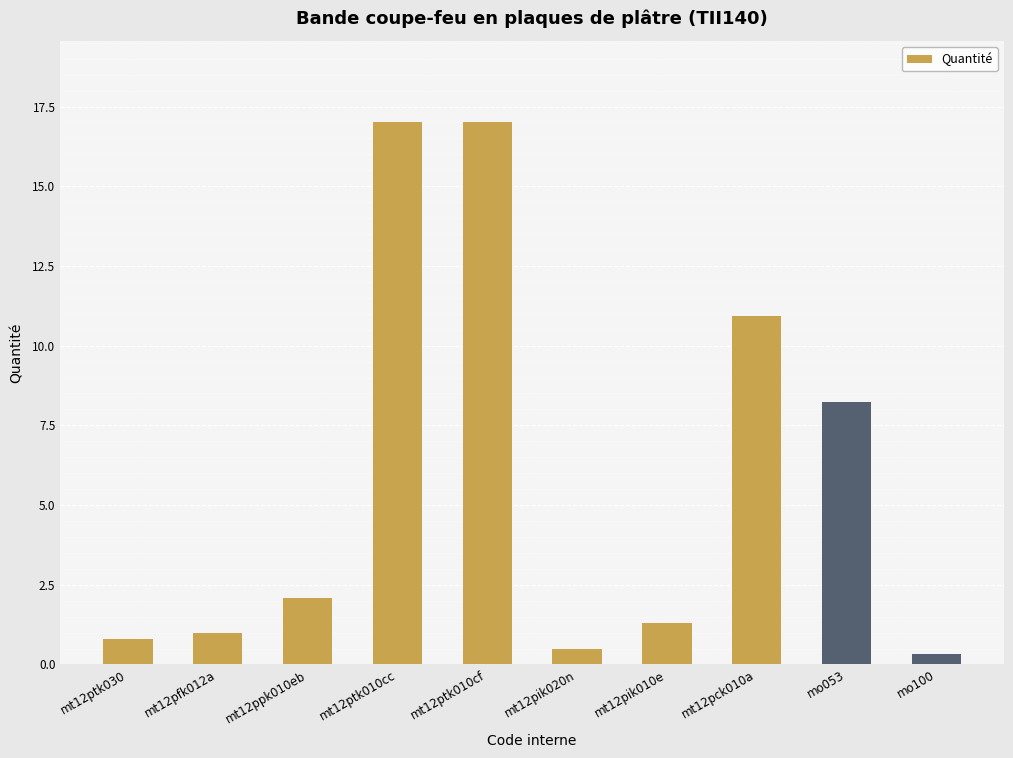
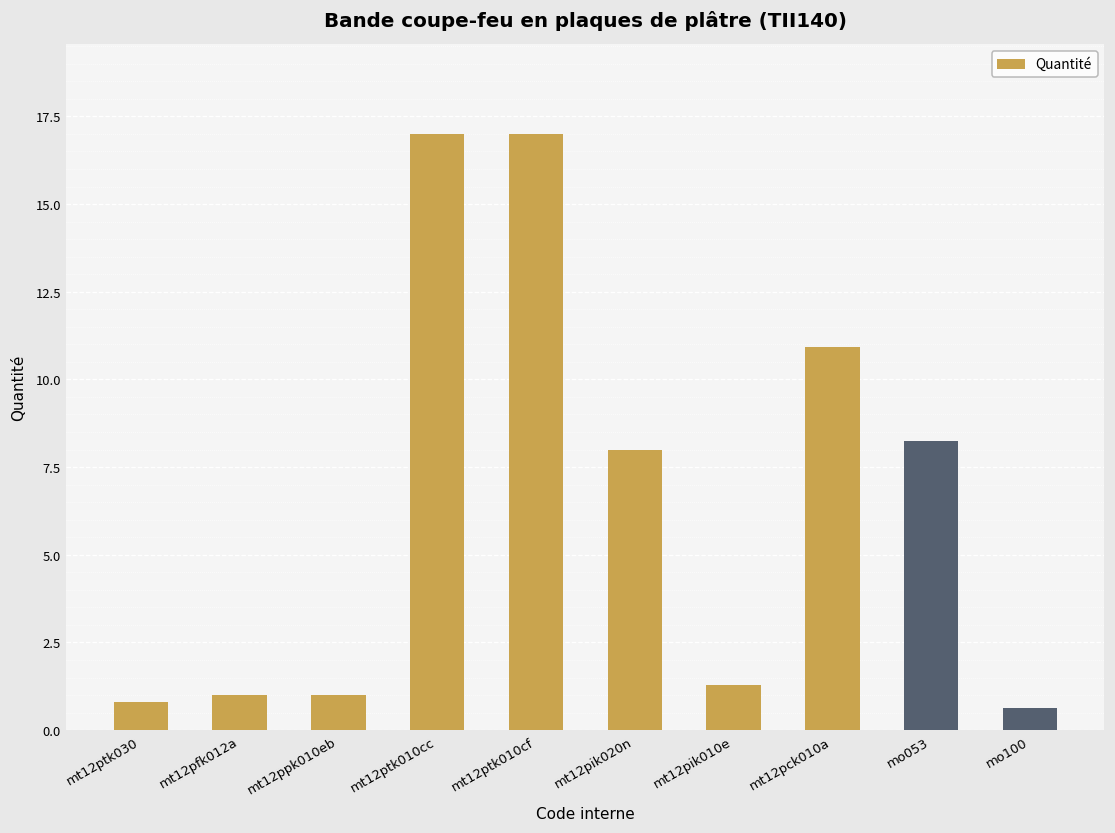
mt12ppk010eb: 2.1 -> 1.0
mt12pik020n: 0.5 -> 8.0
mo100: 0.3 -> 0.6
